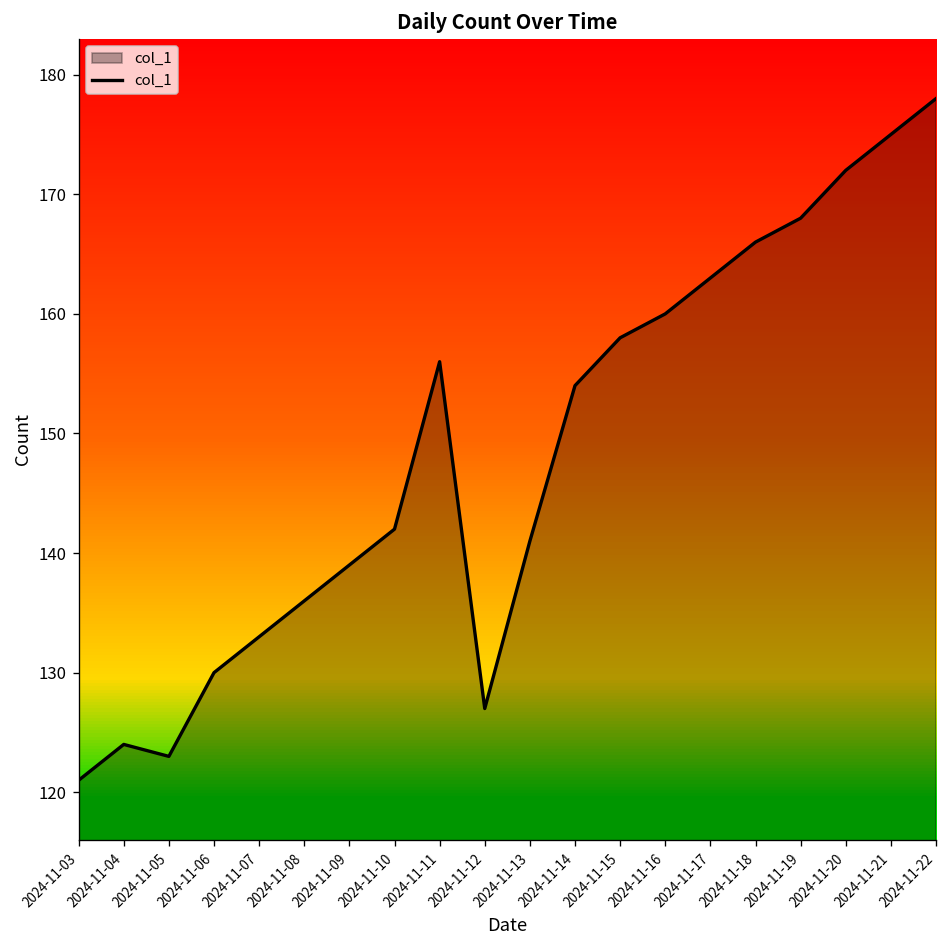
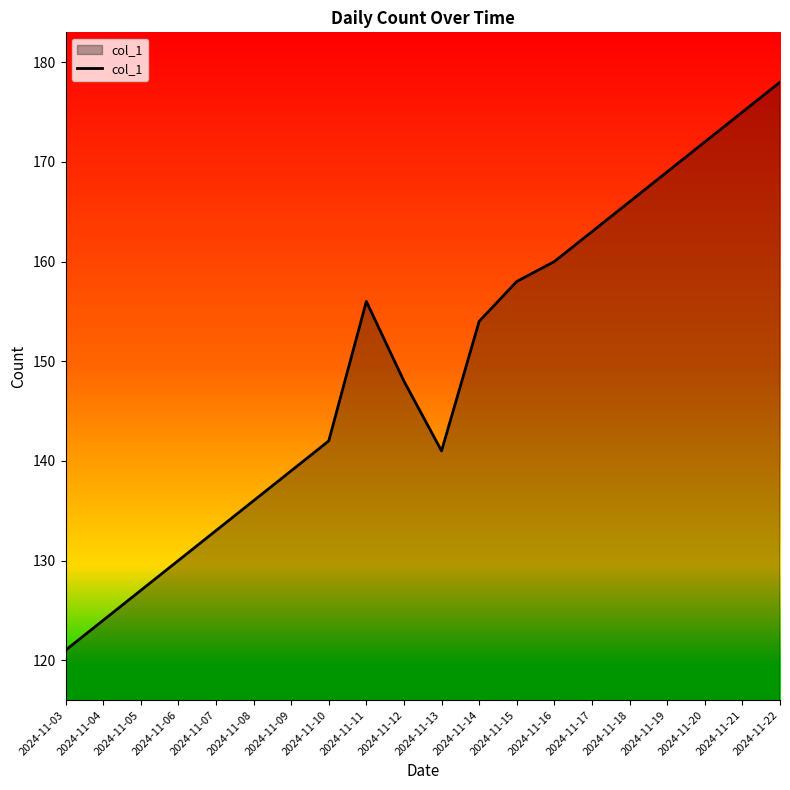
2024-11-05: 123 -> 127
2024-11-12: 127 -> 148
2024-11-19: 168 -> 169
